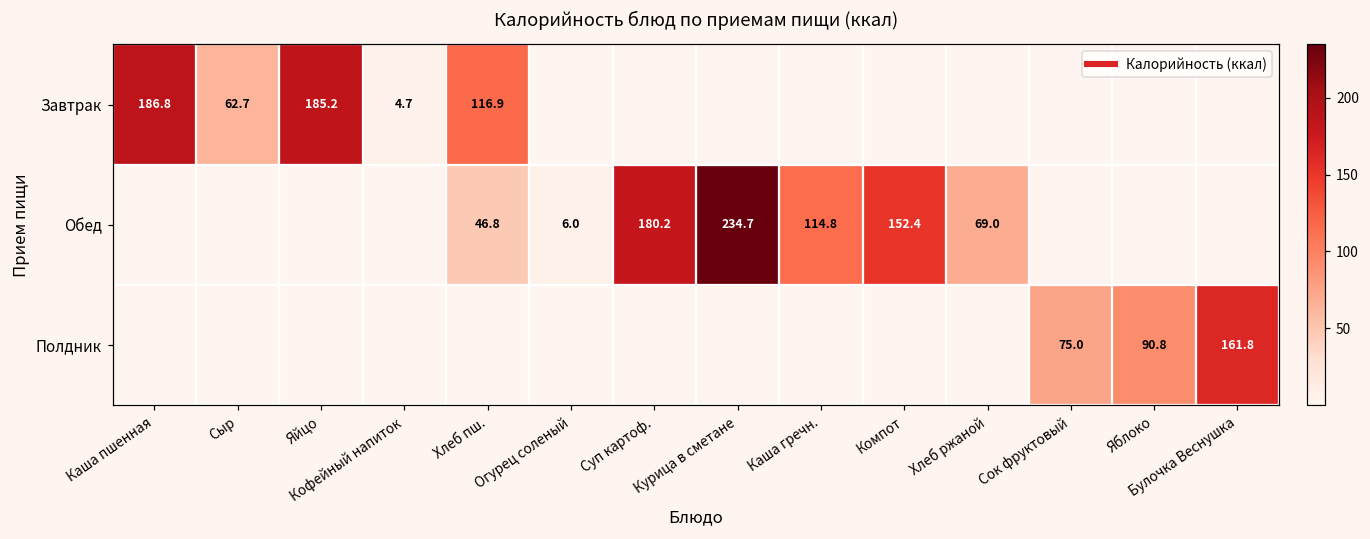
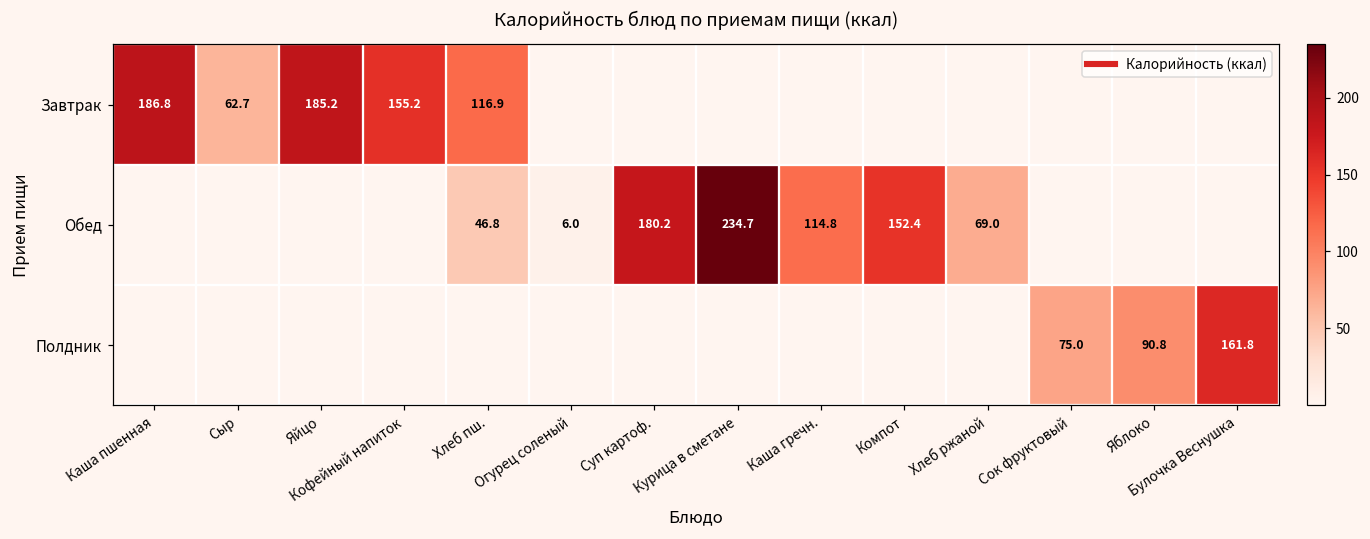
Завтрак, Кофейный напиток: 4.7 -> 155.2
